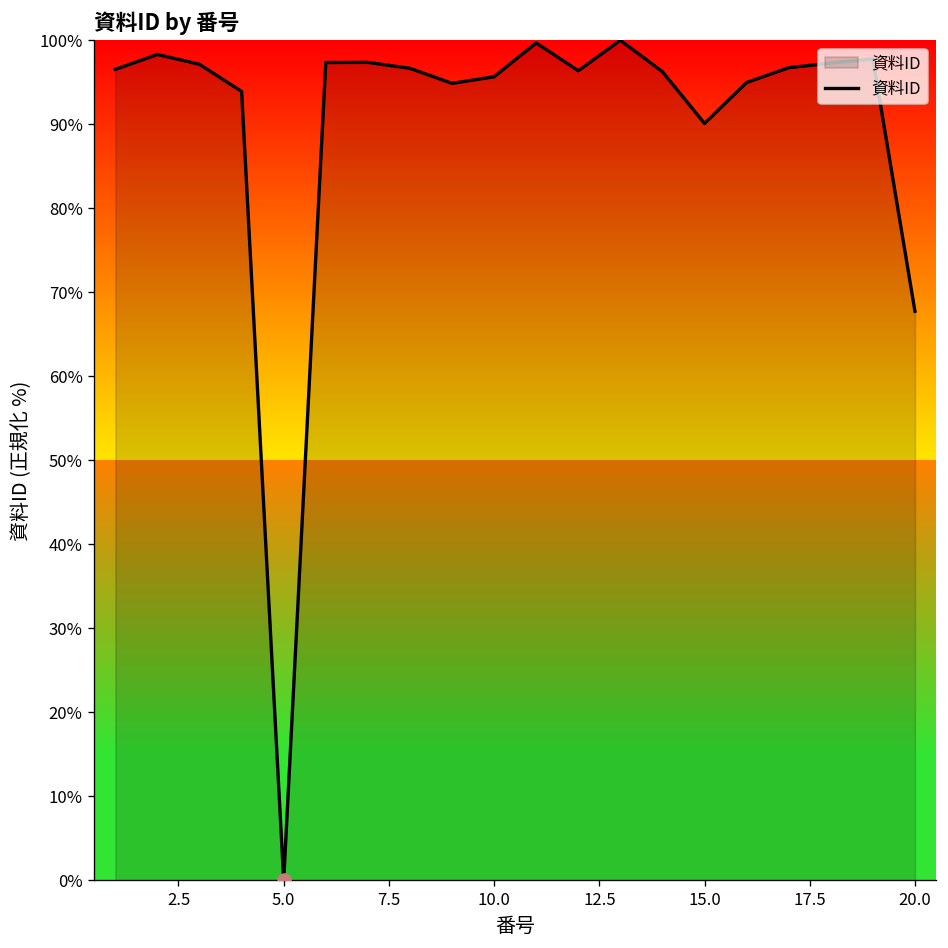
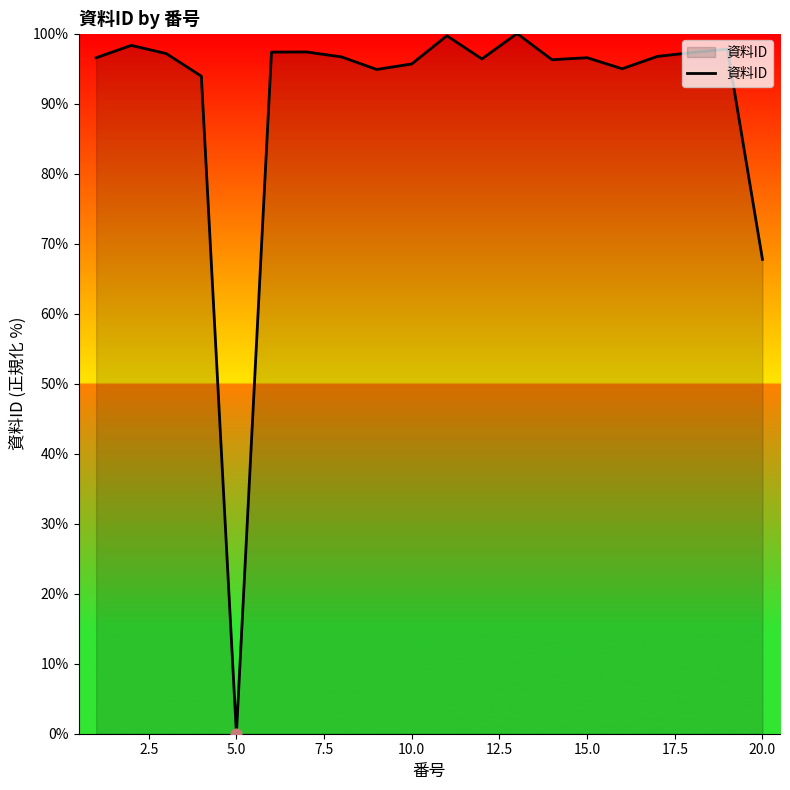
資料ID, 15.0: 90% -> 97%
